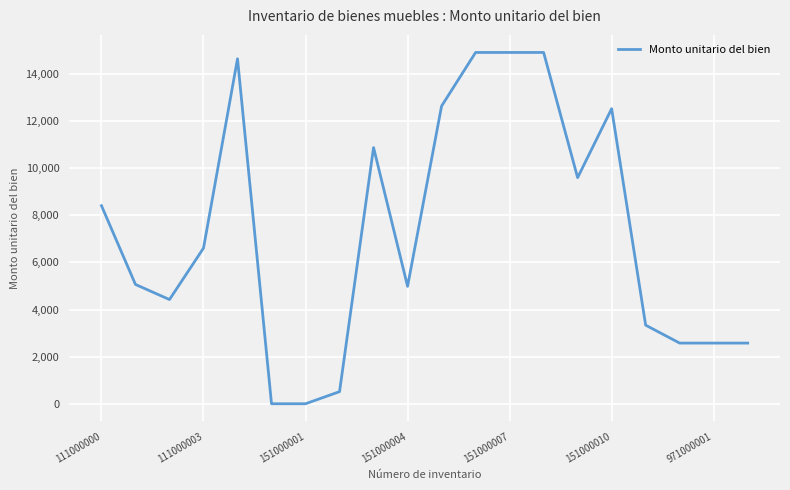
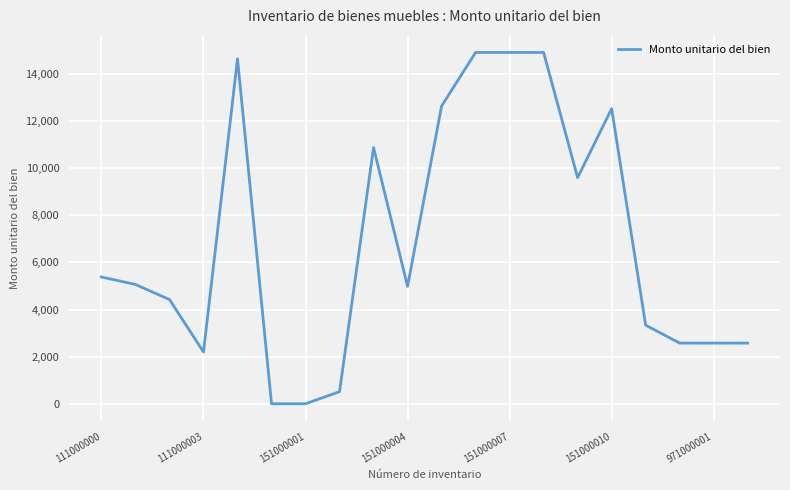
111000000: 8,400 -> 5,400
111000003: 6,600 -> 2,200
